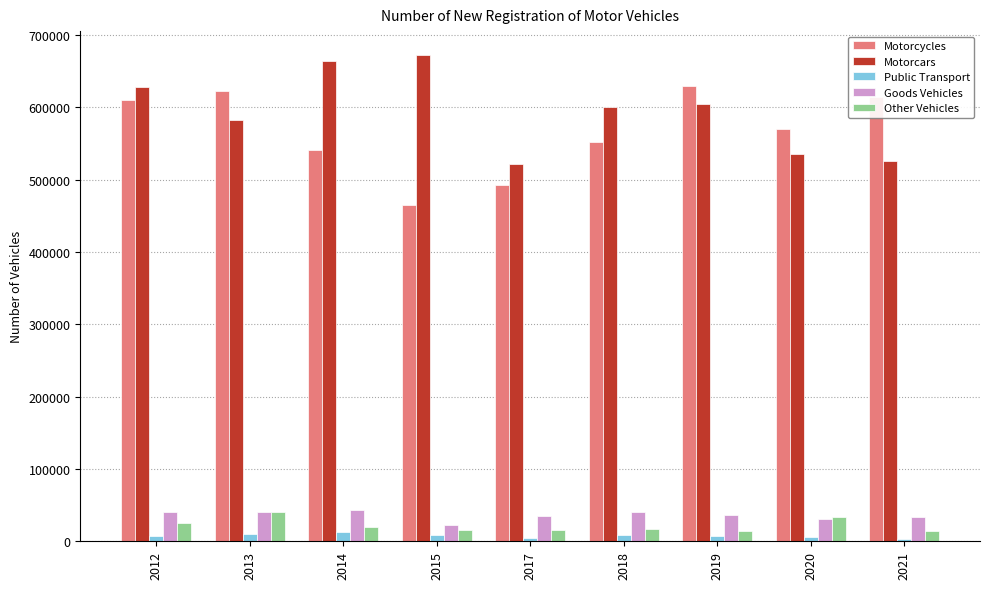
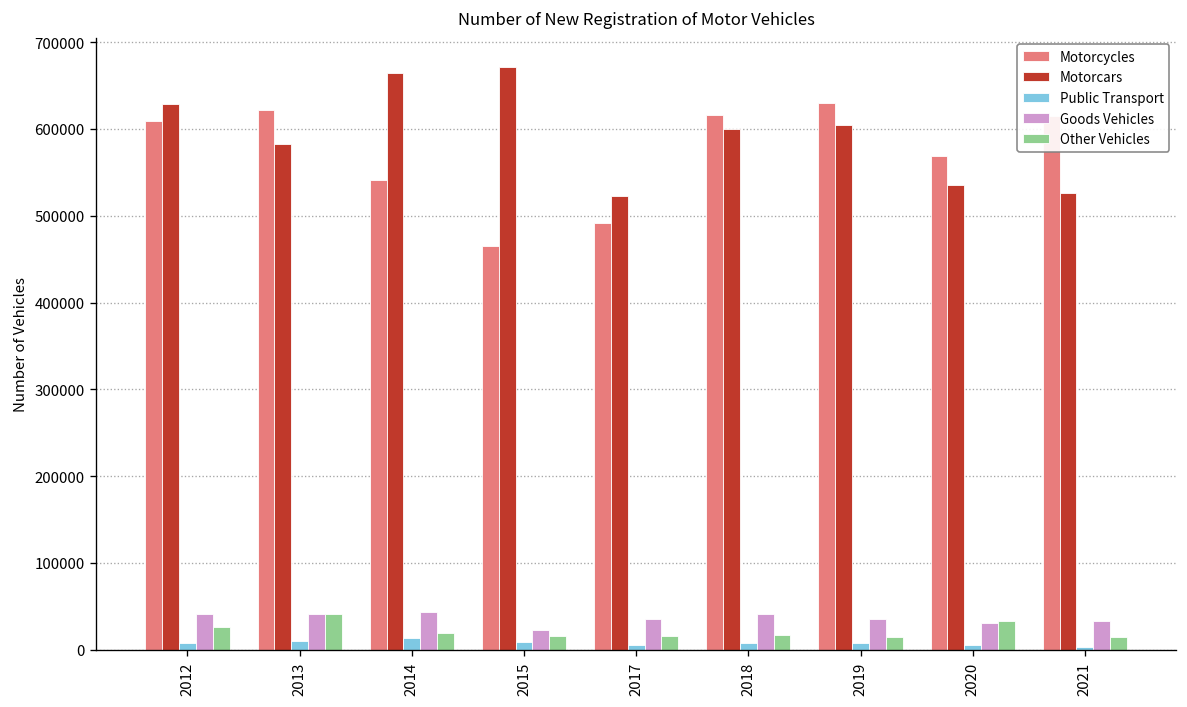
Motorcycles, 2018: 550000 -> 620000
